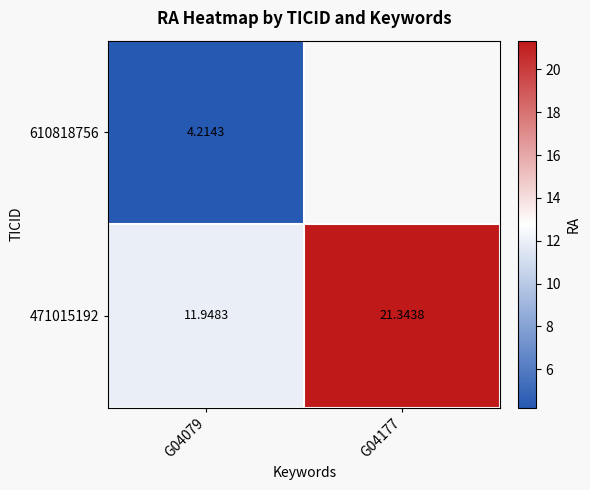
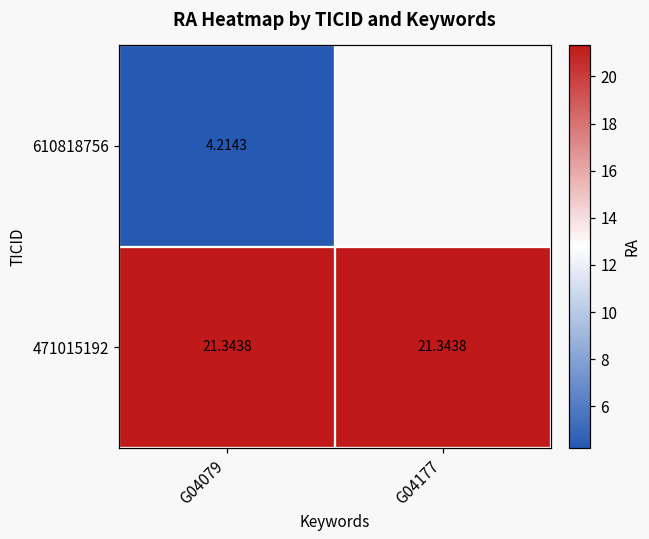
471015192, G04079: 11.9483 -> 21.3438
